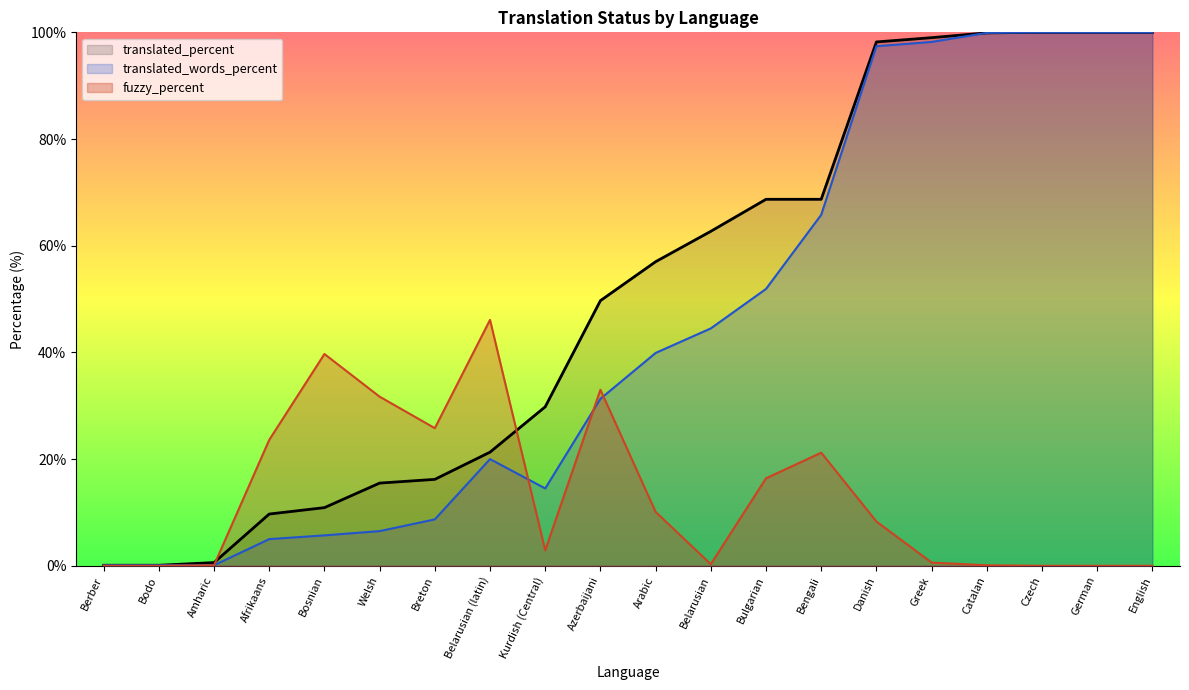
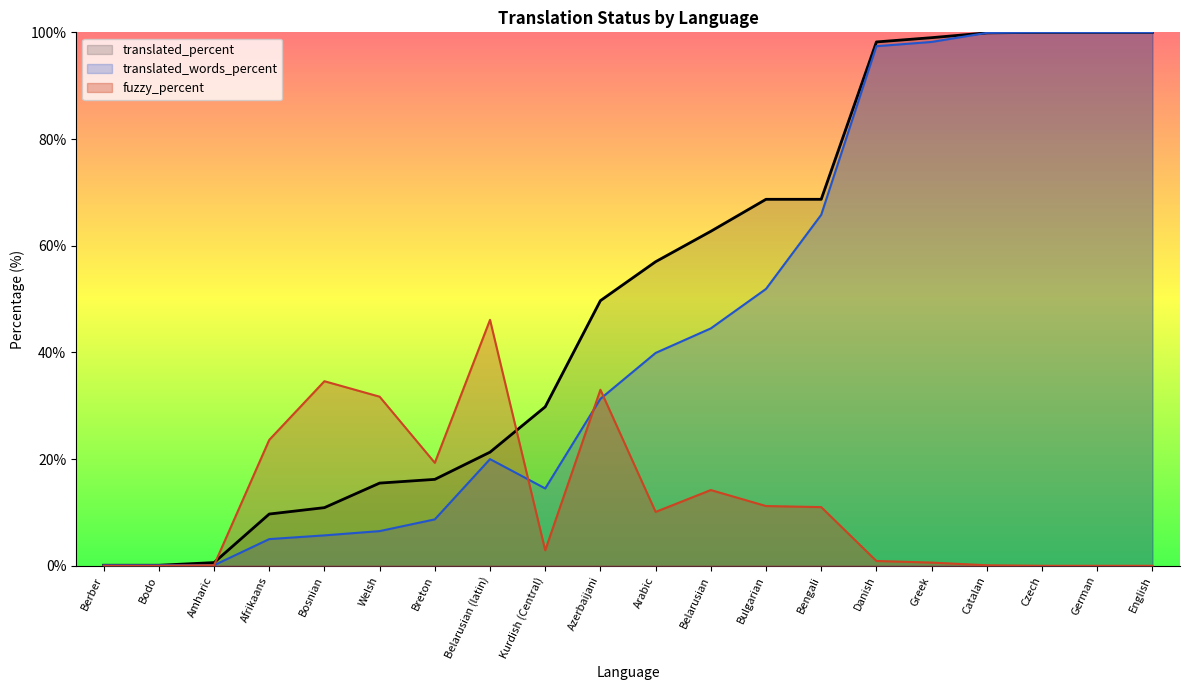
fuzzy_percent, Bosnian: 40% -> 35%
fuzzy_percent, Breton: 26% -> 19%
fuzzy_percent, Belarusian: 0% -> 14%
fuzzy_percent, Bulgarian: 16% -> 11%
fuzzy_percent, Bengali: 21% -> 11%
fuzzy_percent, Danish: 8% -> 1%
